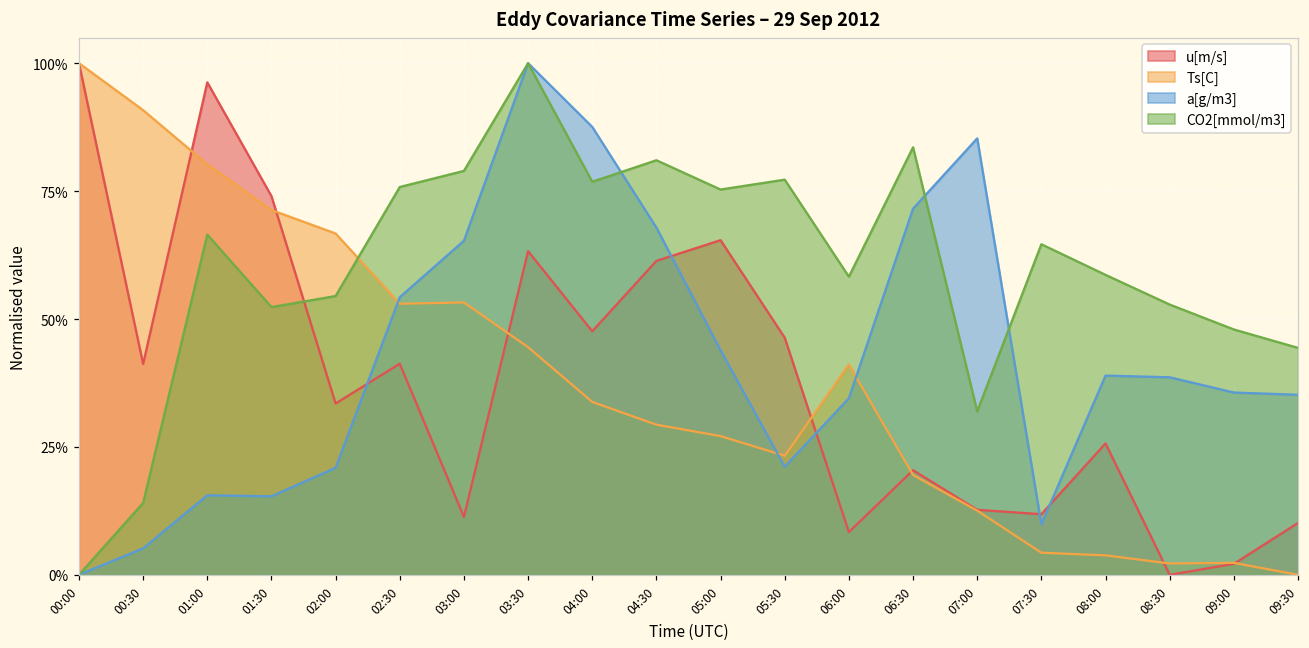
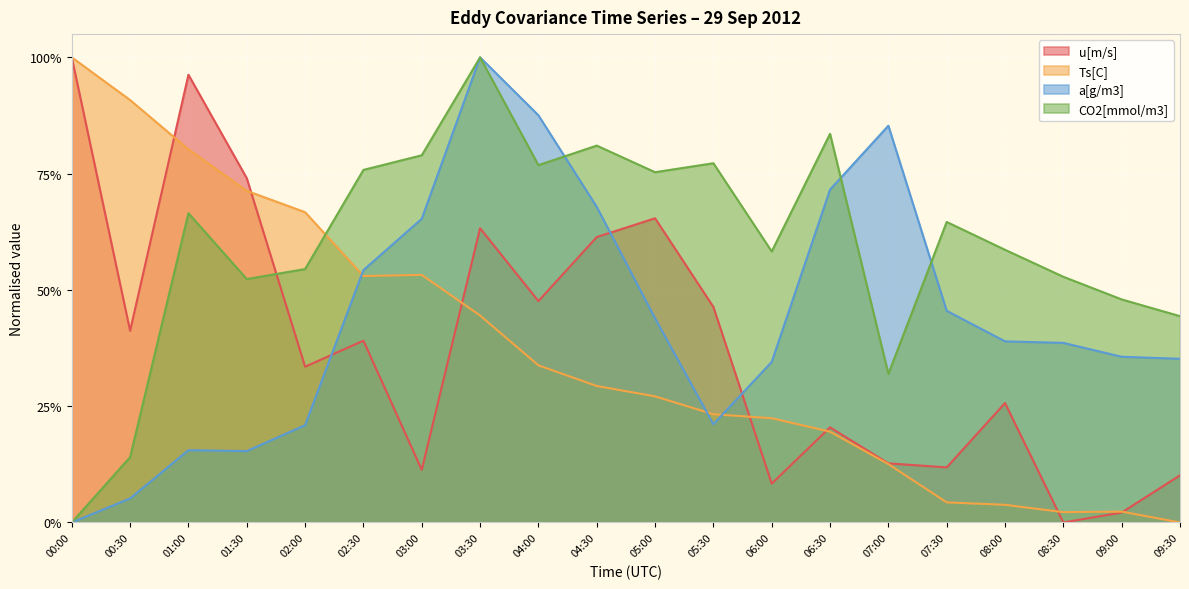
u[m/s], 02:30: 41% -> 39%
Ts[C], 06:00: 41% -> 22%
a[g/m3], 07:30: 10% -> 46%
